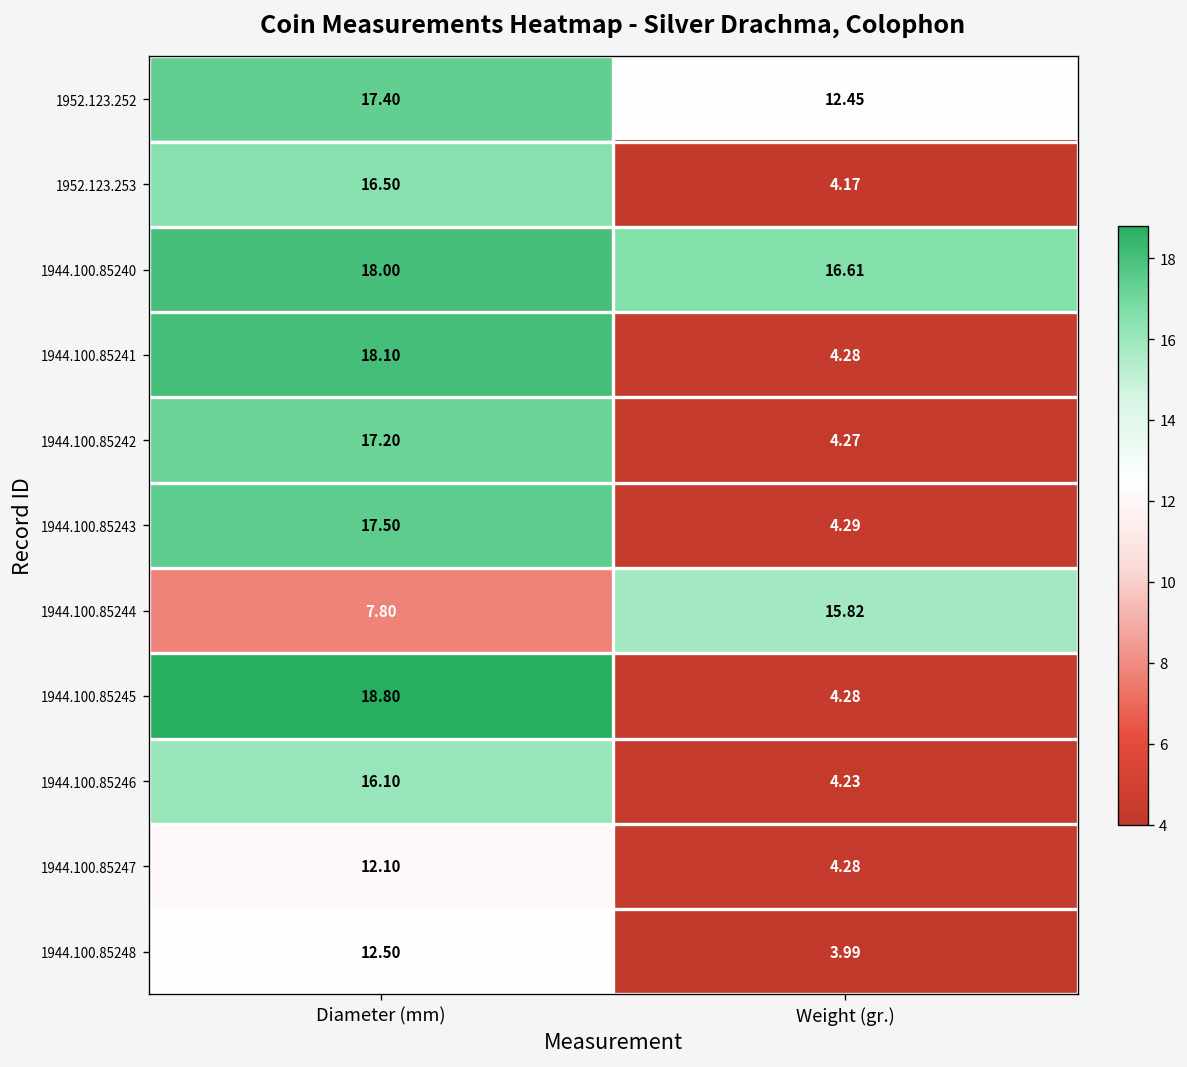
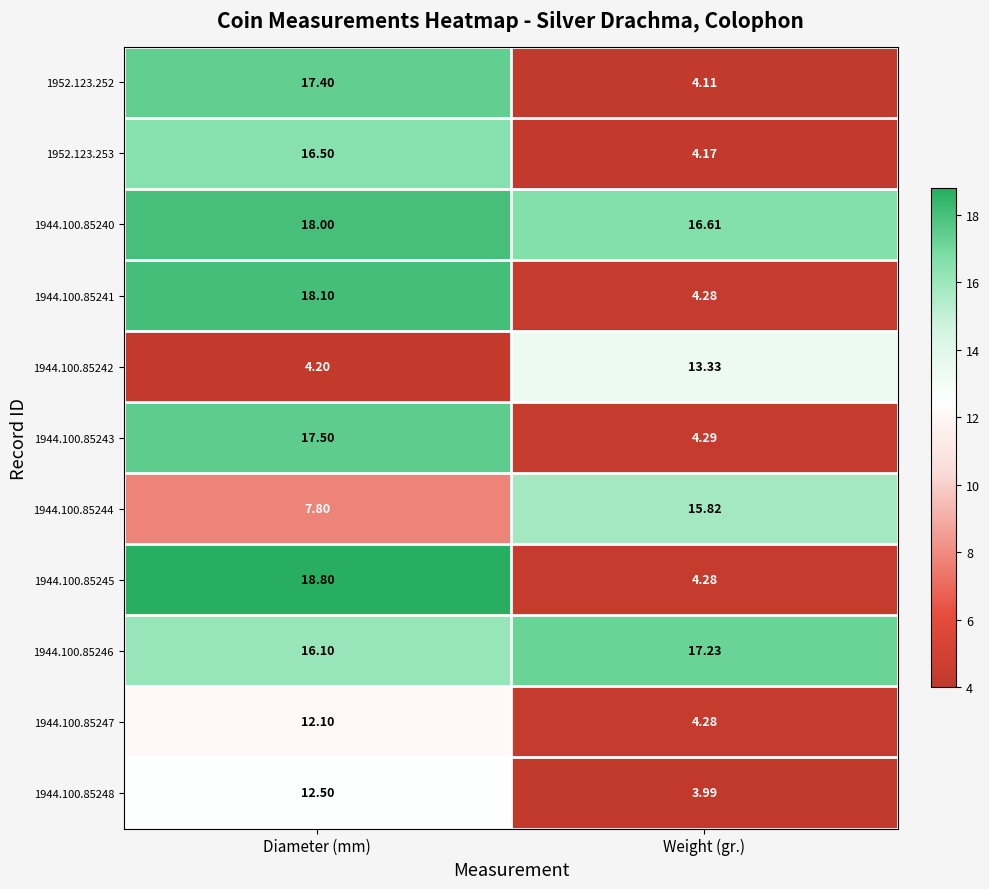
1952.123.252, Weight (gr.): 12.45 -> 4.11
1944.100.85242, Diameter (mm): 17.20 -> 4.20
1944.100.85242, Weight (gr.): 4.27 -> 13.33
1944.100.85246, Weight (gr.): 4.23 -> 17.23
